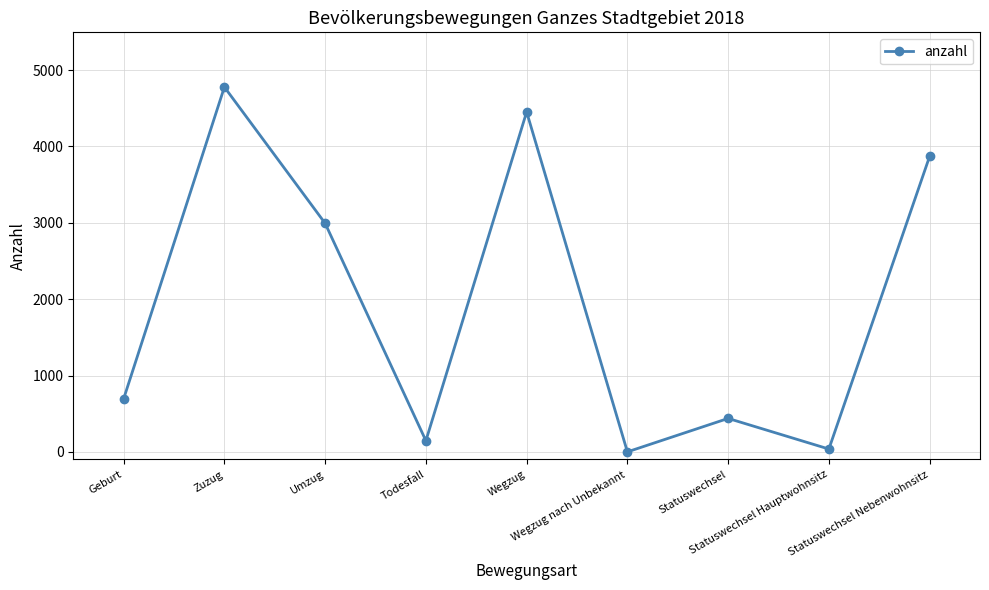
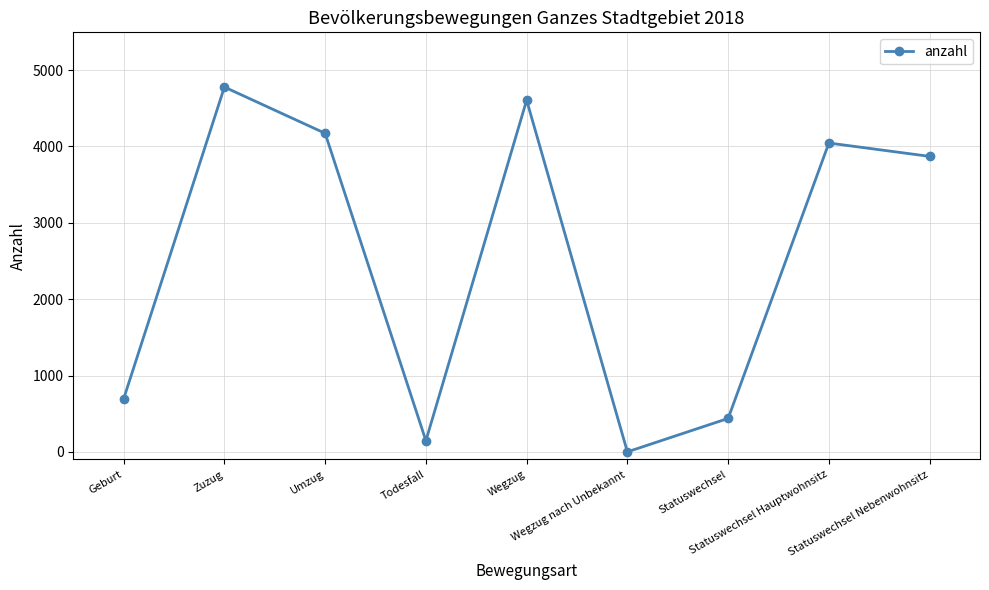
Umzug: 3000 -> 4200
Wegzug: 4500 -> 4600
Statuswechsel Hauptwohnsitz: 0 -> 4000
